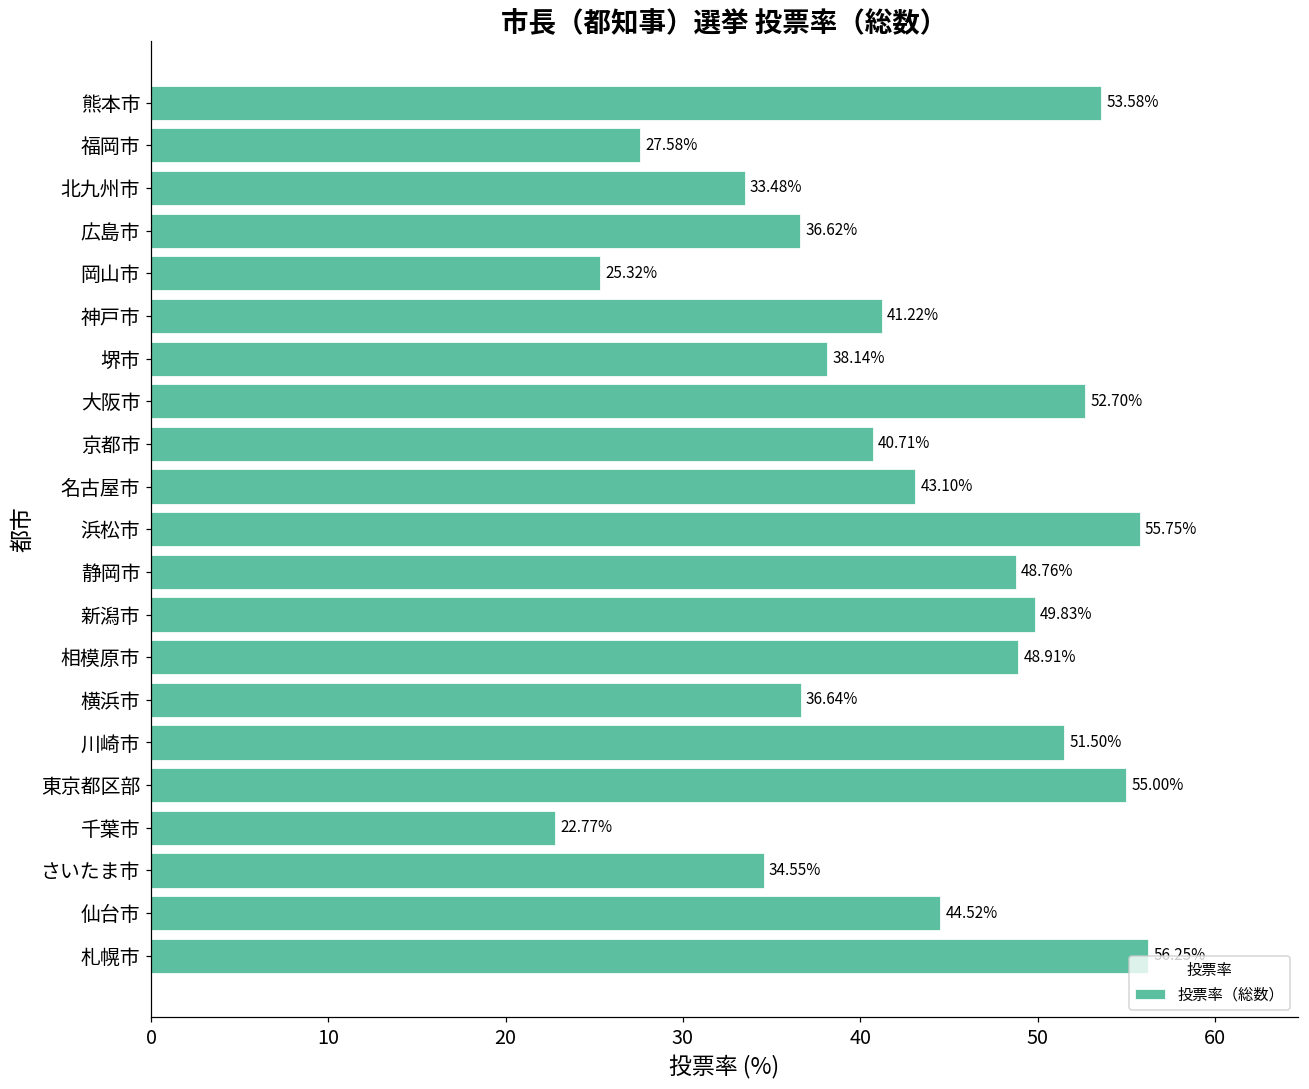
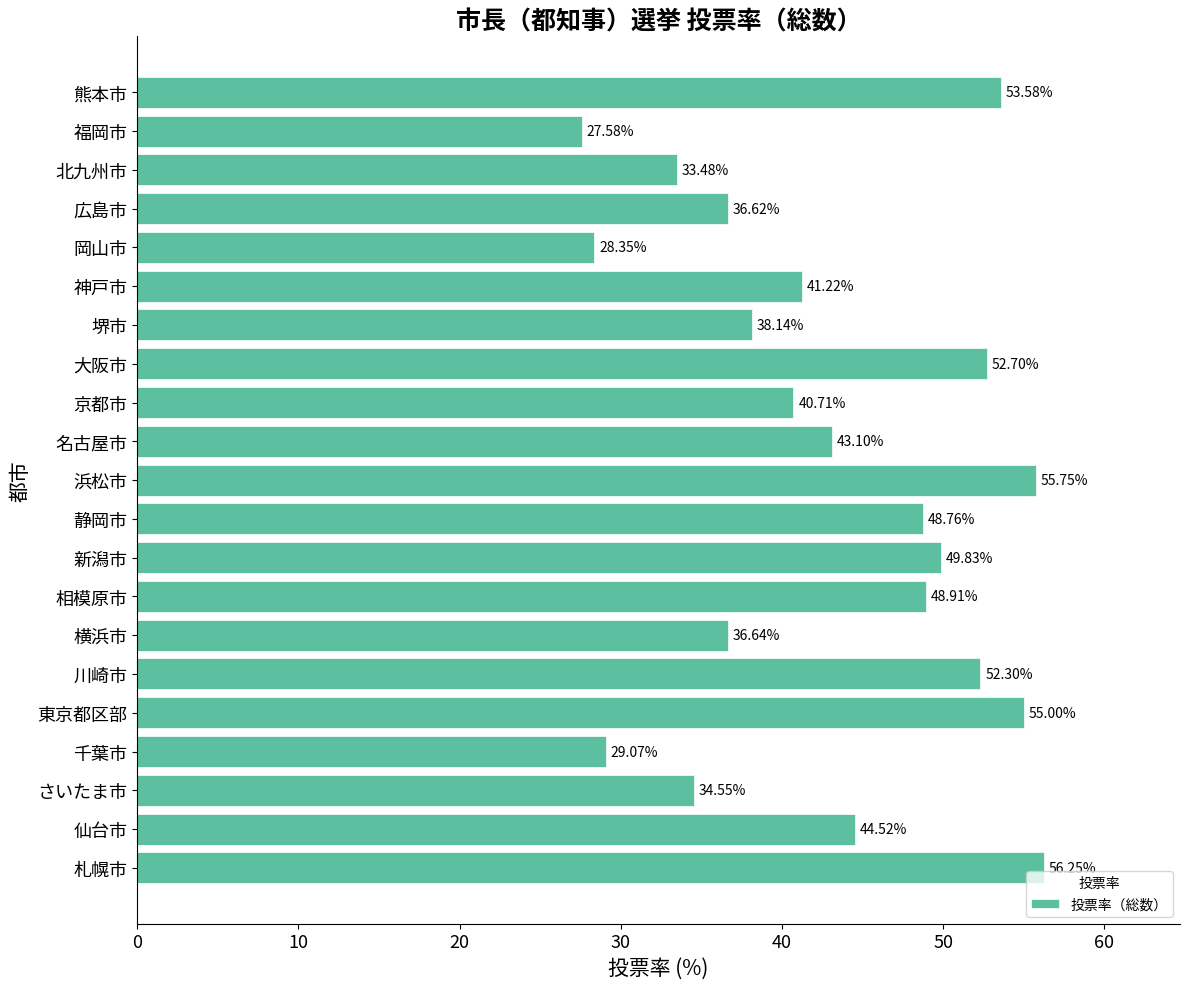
岡山市: 25.32% -> 28.35%
川崎市: 51.50% -> 52.30%
千葉市: 22.77% -> 29.07%
